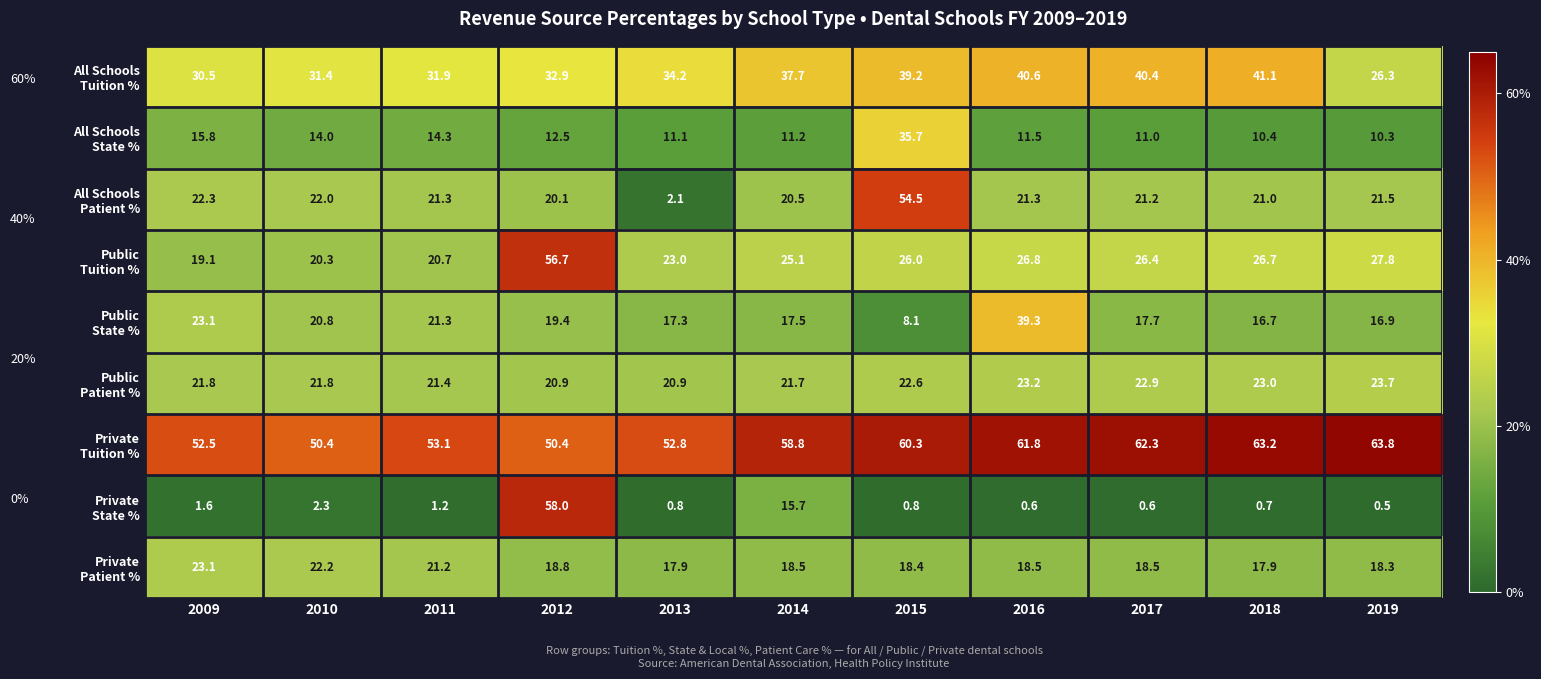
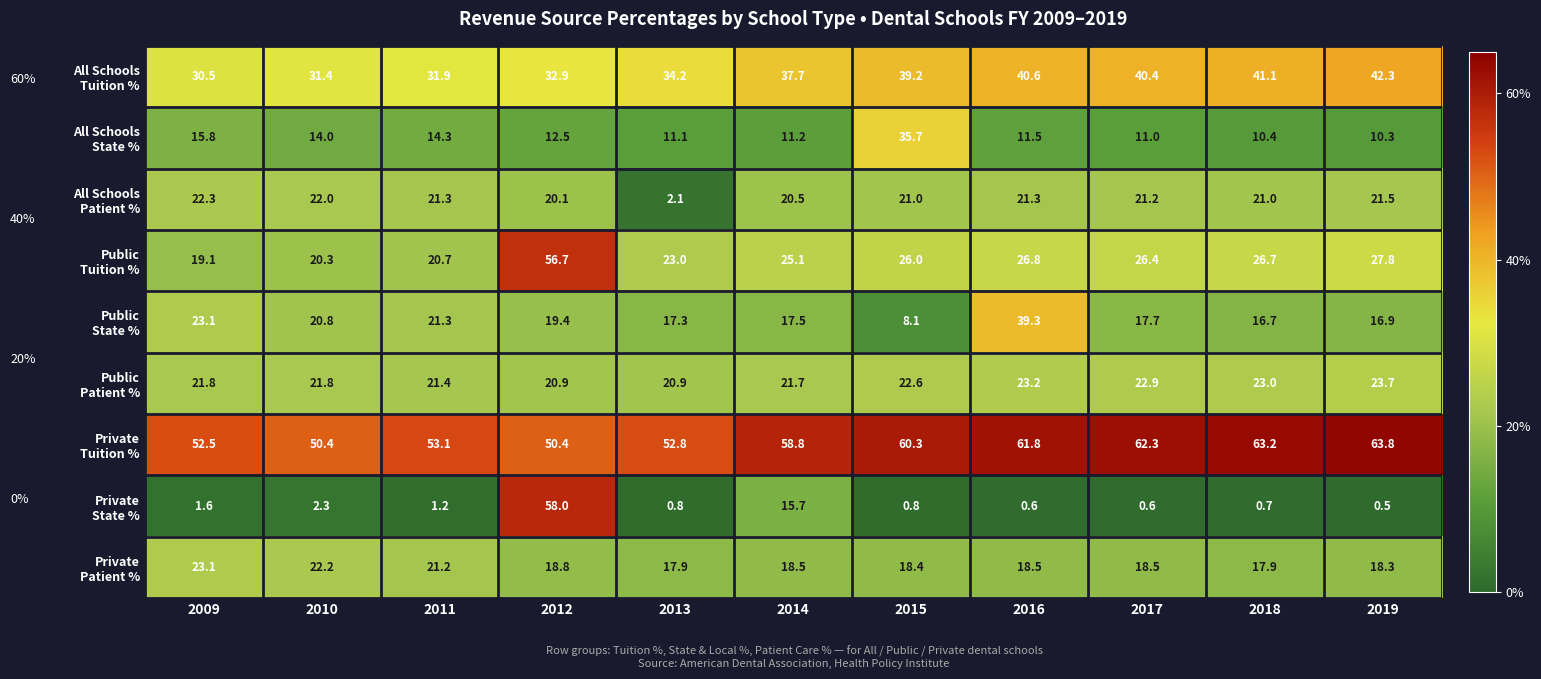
All Schools Tuition %, 2019: 26.3 -> 42.3
All Schools Patient %, 2015: 54.5 -> 21.0
